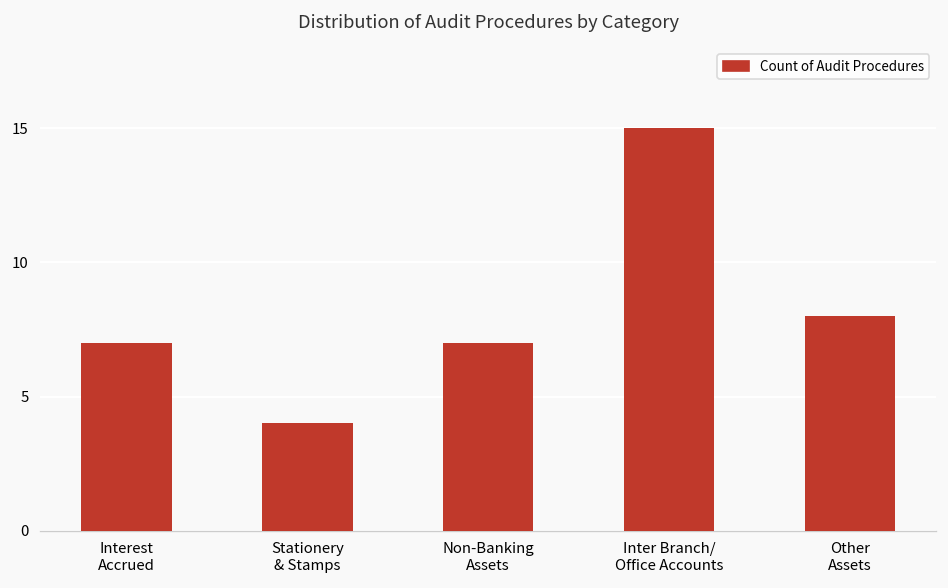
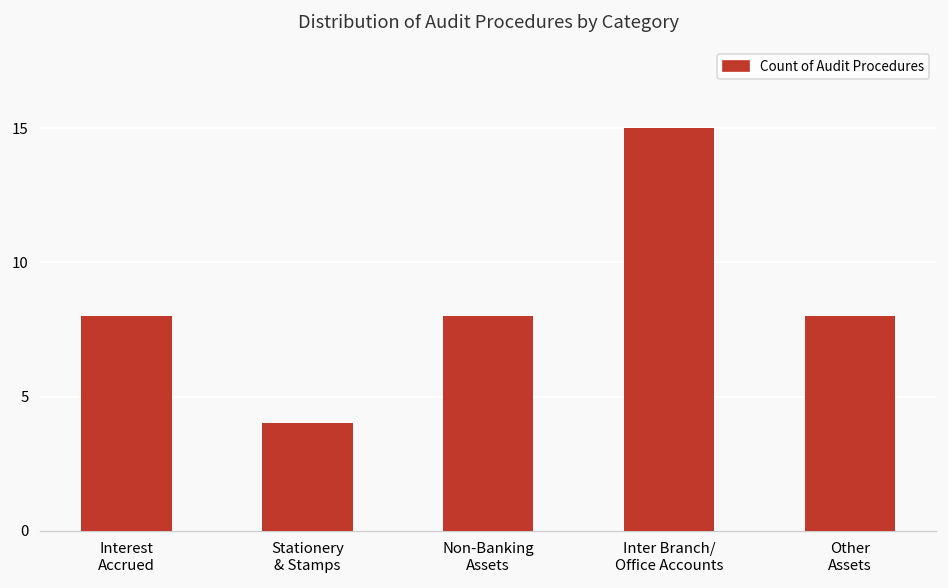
Interest Accrued: 7 -> 8
Non-Banking Assets: 7 -> 8
